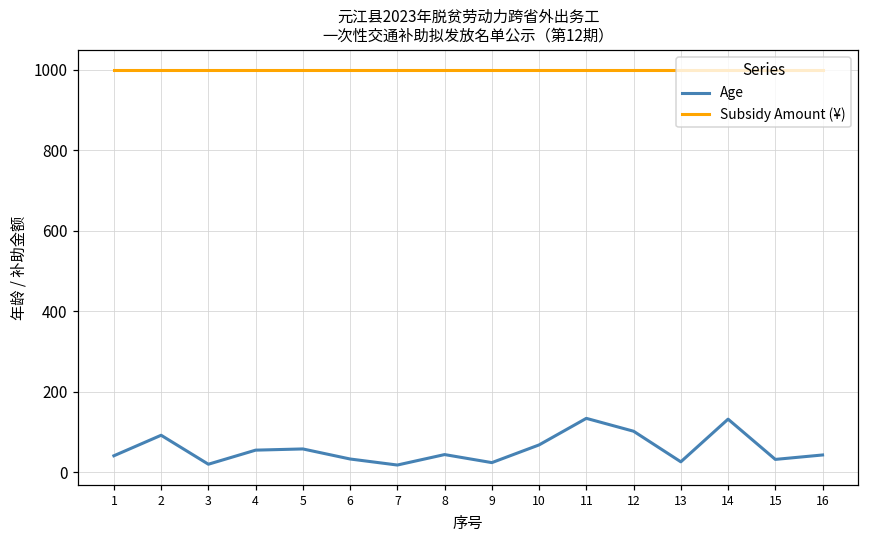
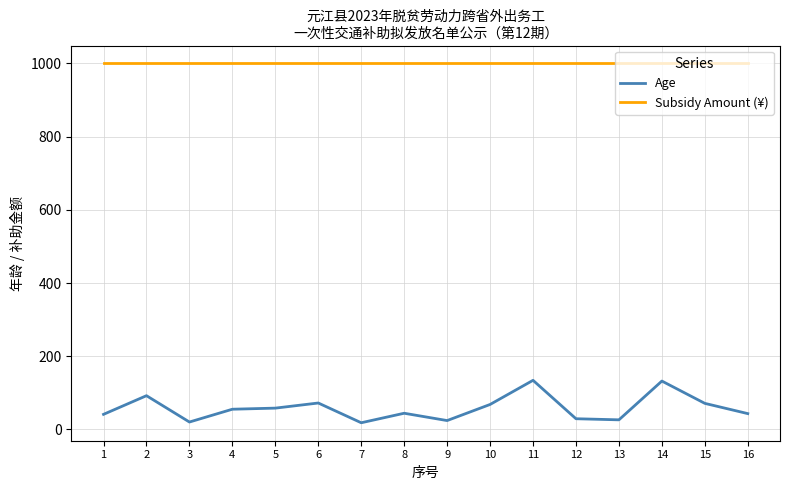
Age, 6: 30 -> 70
Age, 12: 100 -> 30
Age, 15: 30 -> 70
